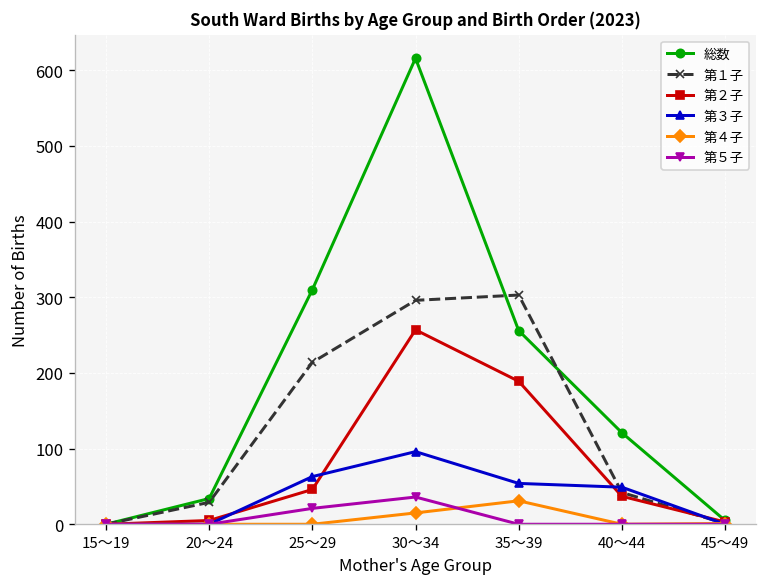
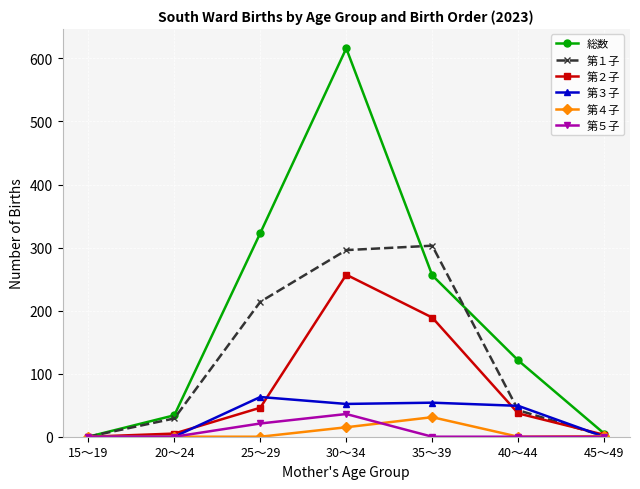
総数, 25～29: 310 -> 320
第３子, 30～34: 100 -> 50
